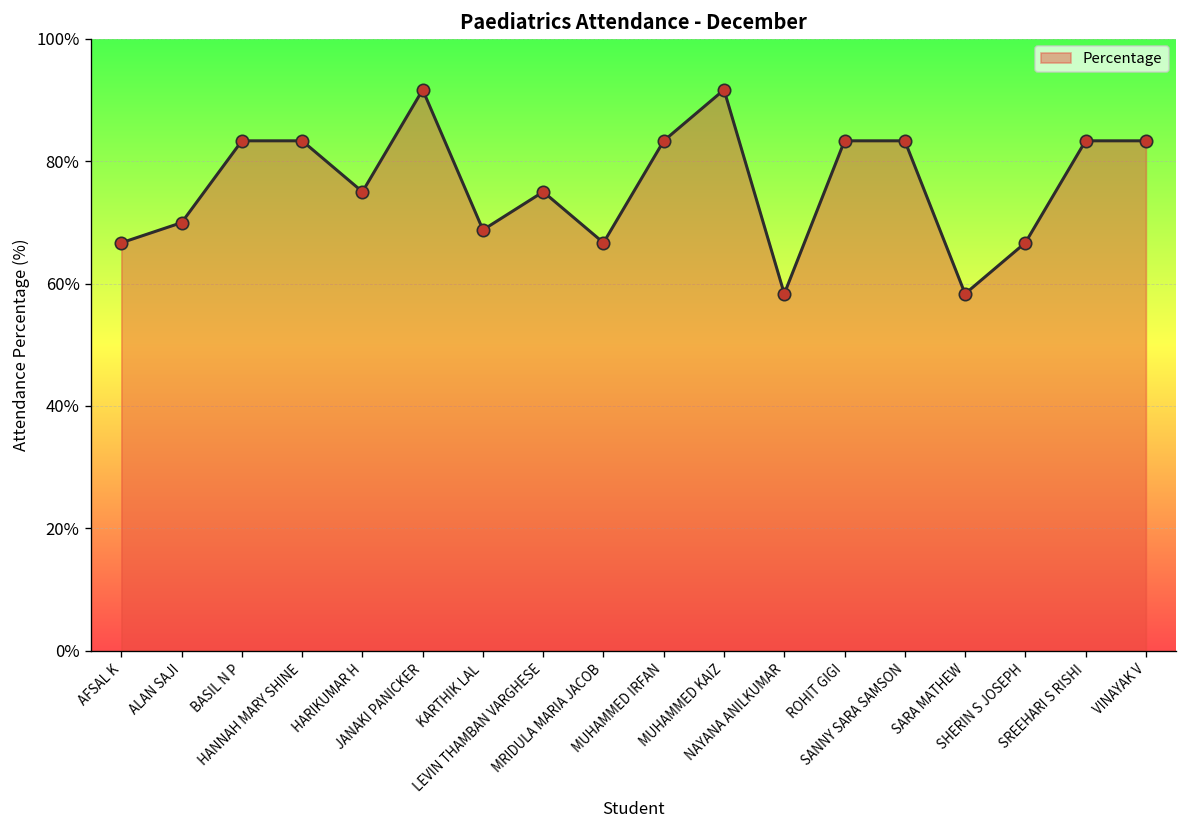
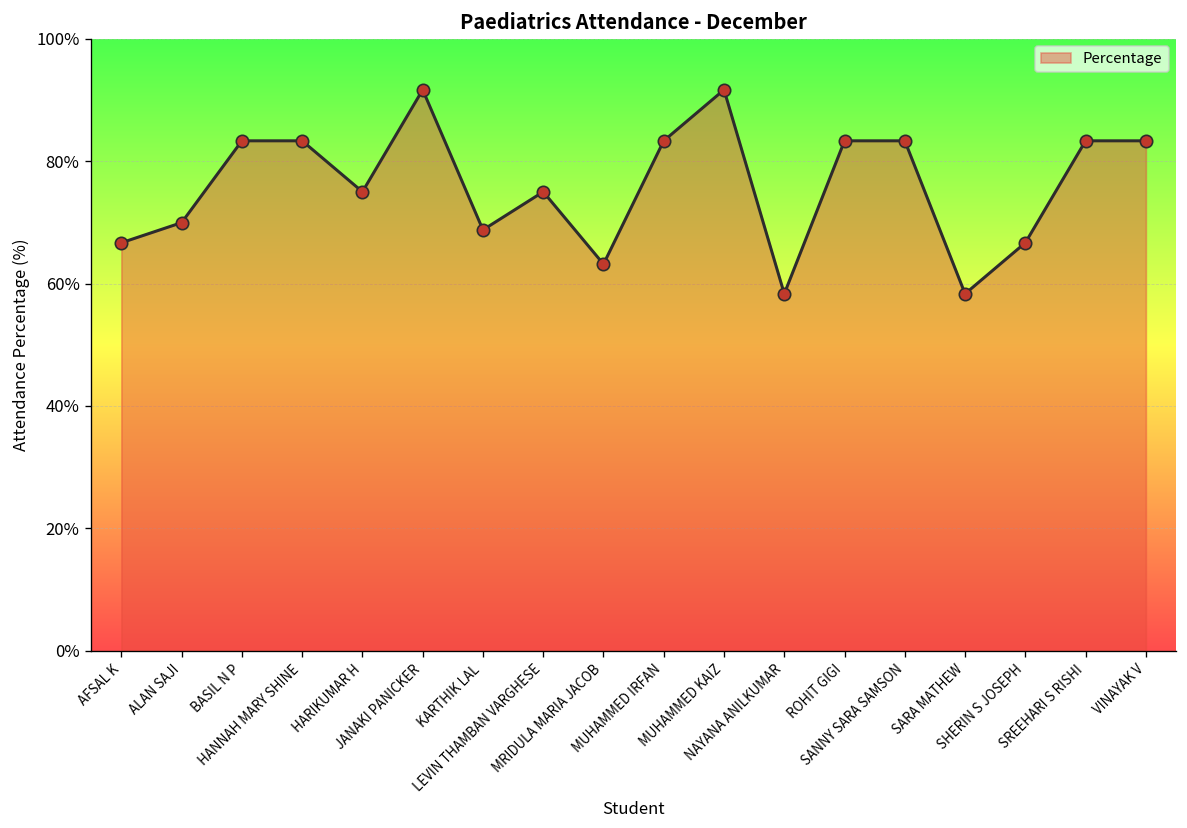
MRIDULA MARIA JACOB: 67% -> 63%
